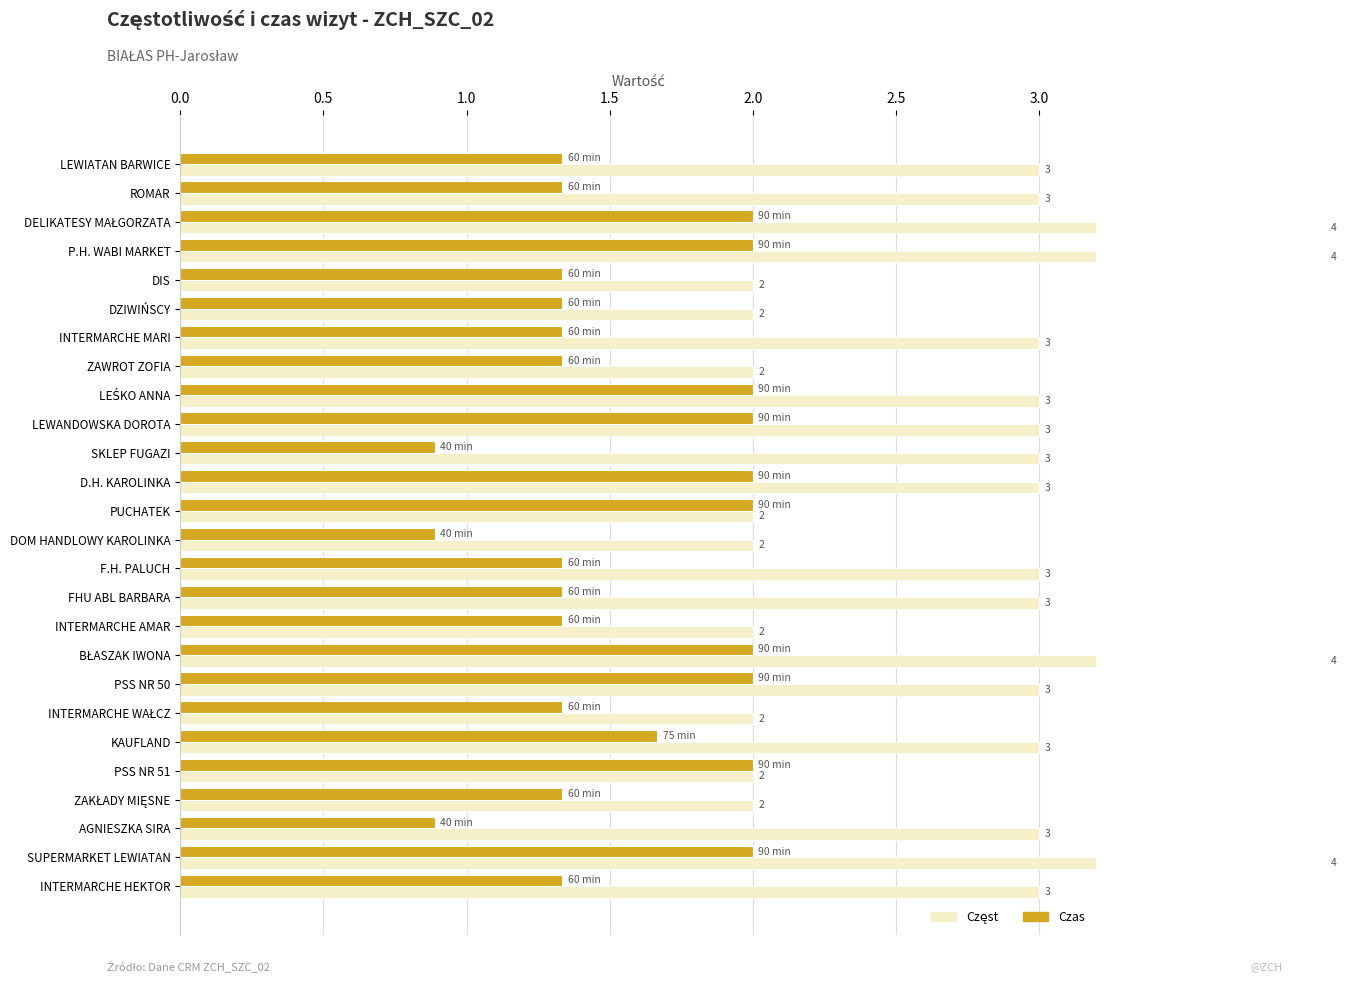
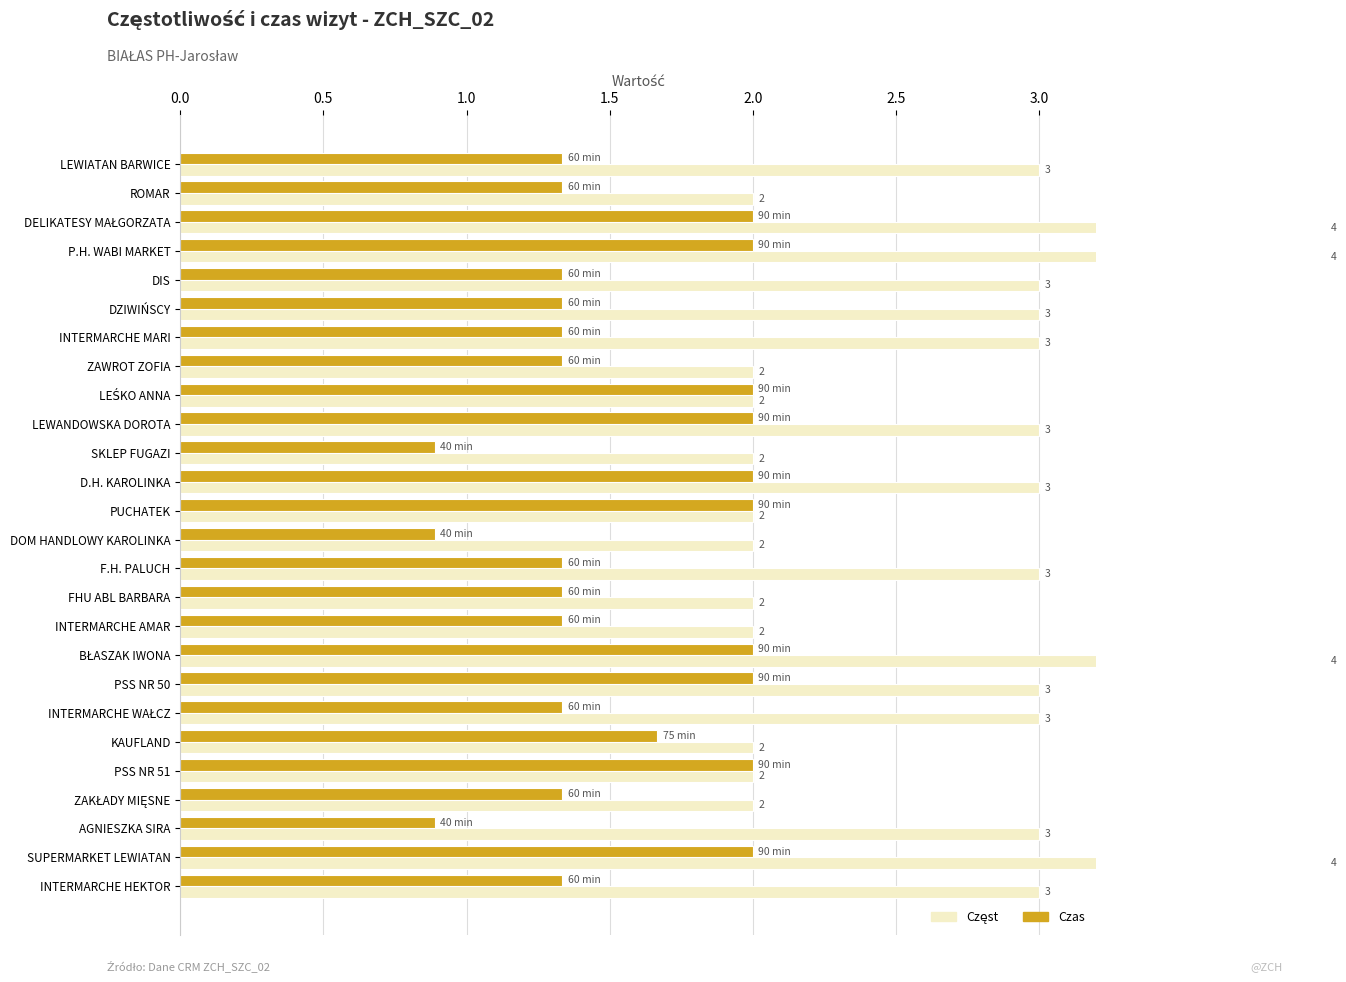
Częst, ROMAR: 3 -> 2
Częst, DIS: 2 -> 3
Częst, DZIWIŃSCY: 2 -> 3
Częst, LEŚKO ANNA: 3 -> 2
Częst, SKLEP FUGAZI: 3 -> 2
Częst, FHU ABL BARBARA: 3 -> 2
Częst, INTERMARCHE WAŁCZ: 2 -> 3
Częst, KAUFLAND: 3 -> 2
